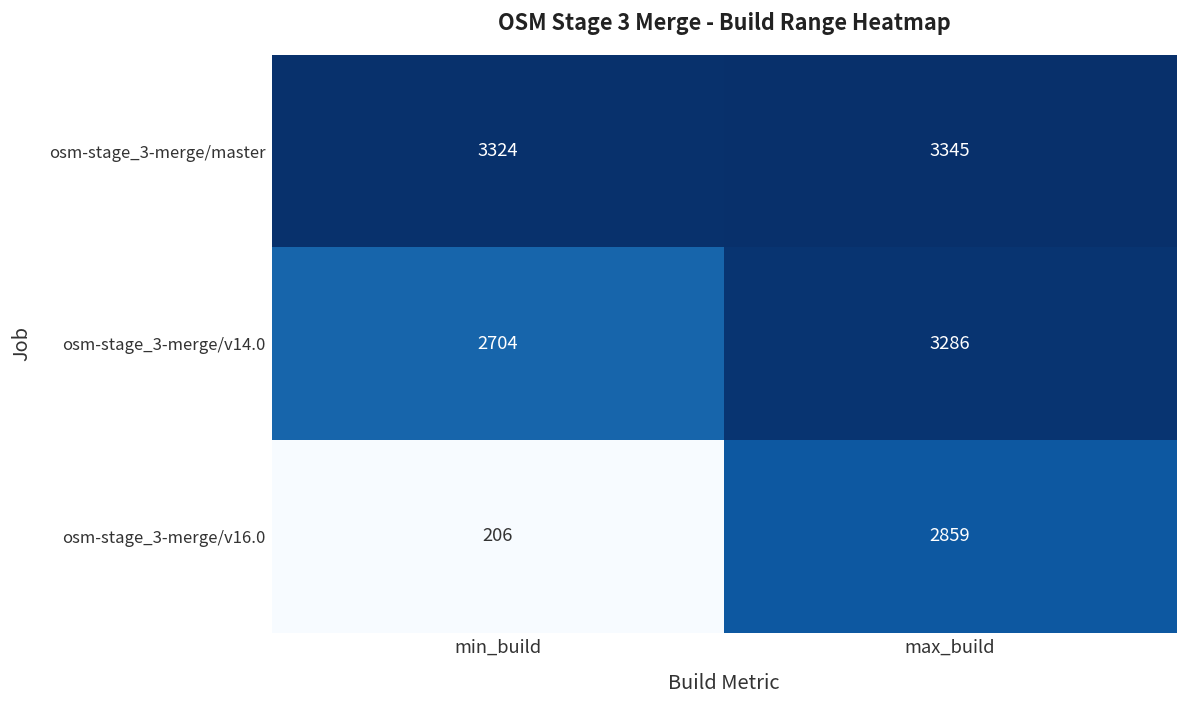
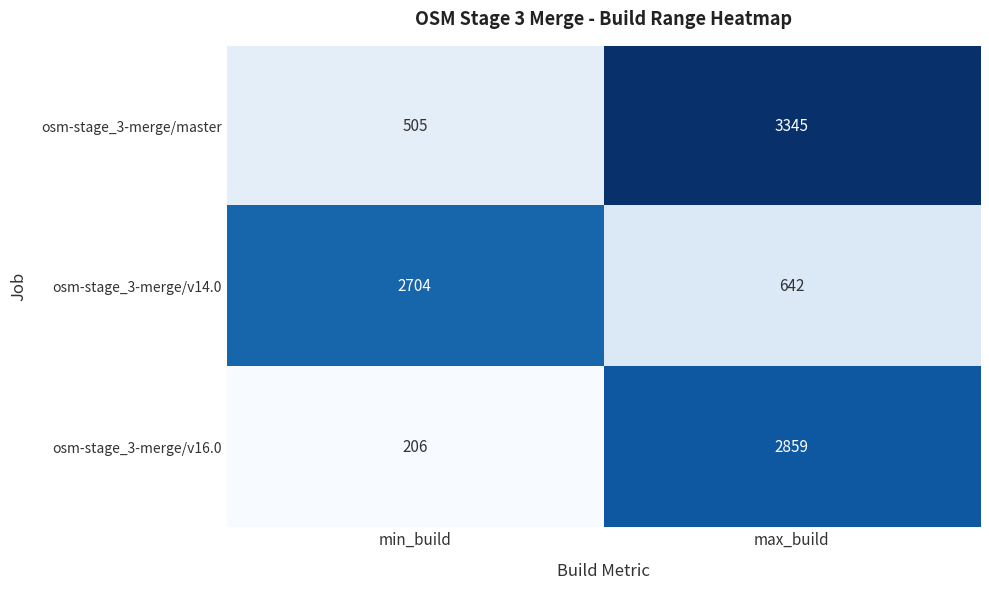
osm-stage_3-merge/master, min_build: 3324 -> 505
osm-stage_3-merge/v14.0, max_build: 3286 -> 642
